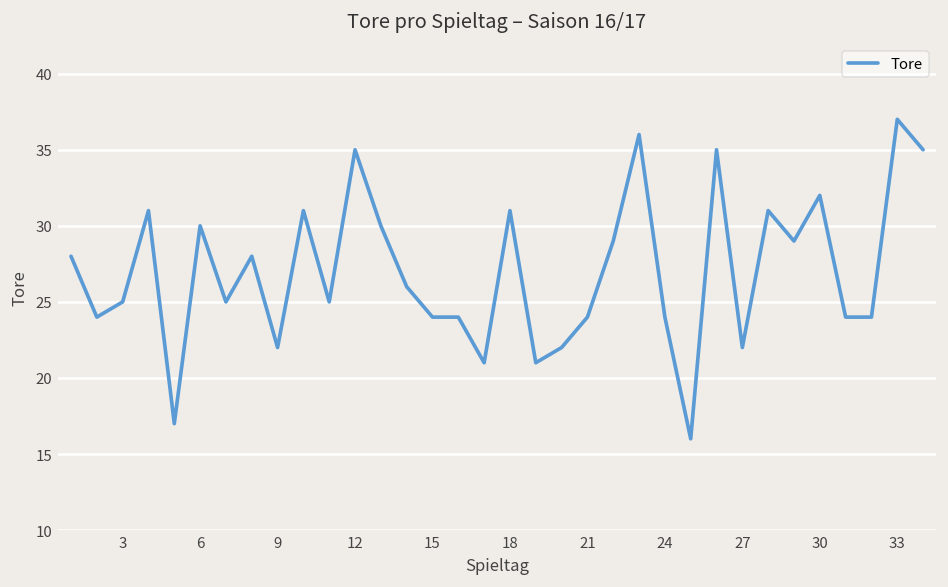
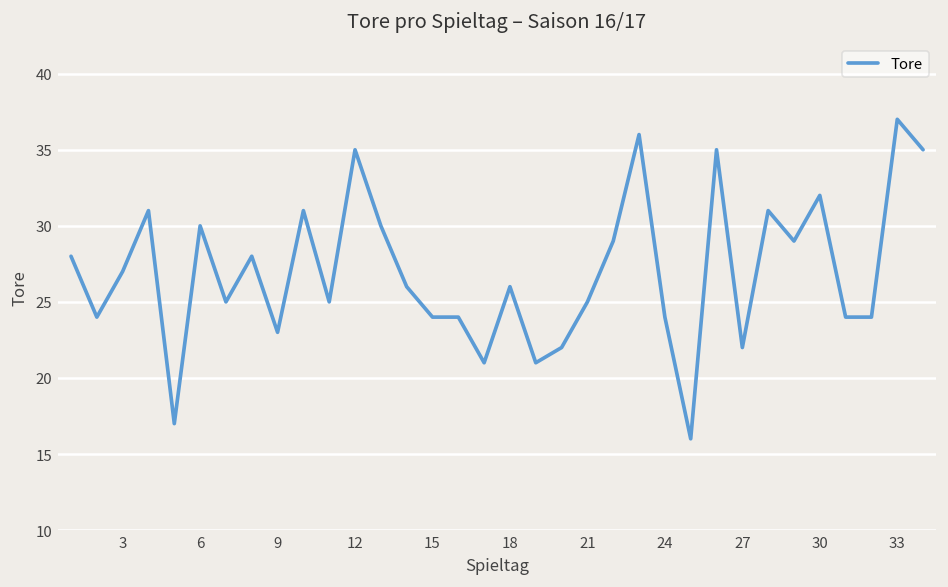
3: 25 -> 27
9: 22 -> 23
18: 31 -> 26
21: 24 -> 25
